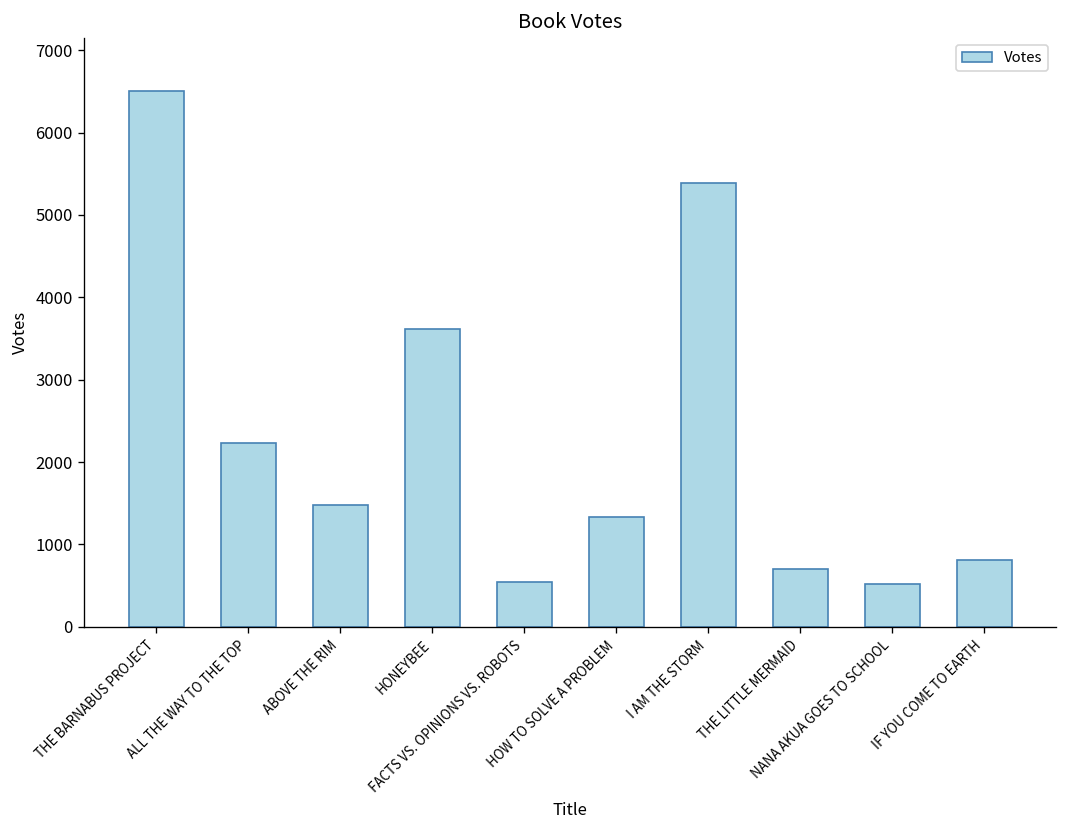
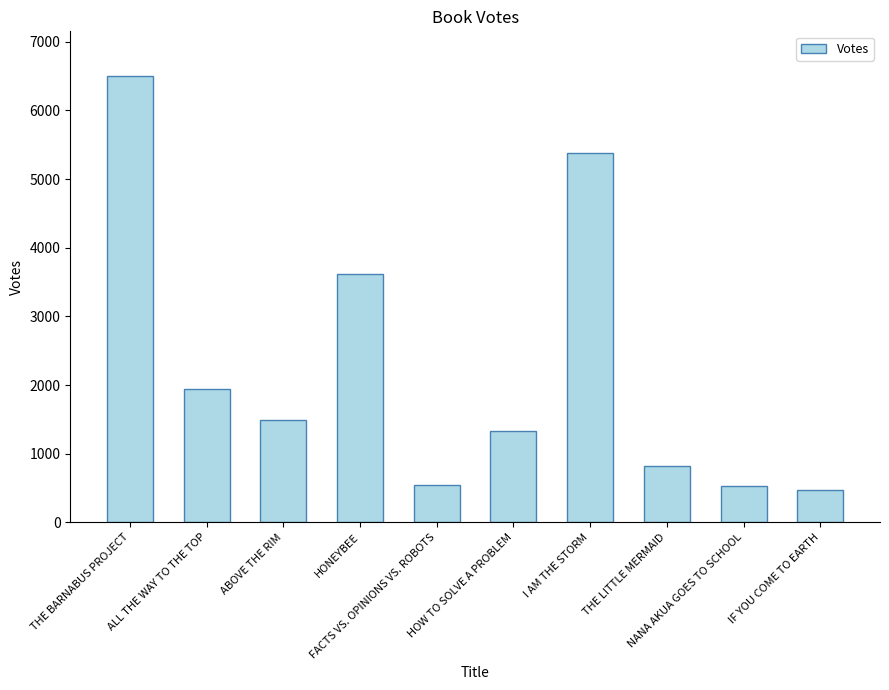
ALL THE WAY TO THE TOP: 2200 -> 1900
THE LITTLE MERMAID: 700 -> 800
IF YOU COME TO EARTH: 800 -> 500
